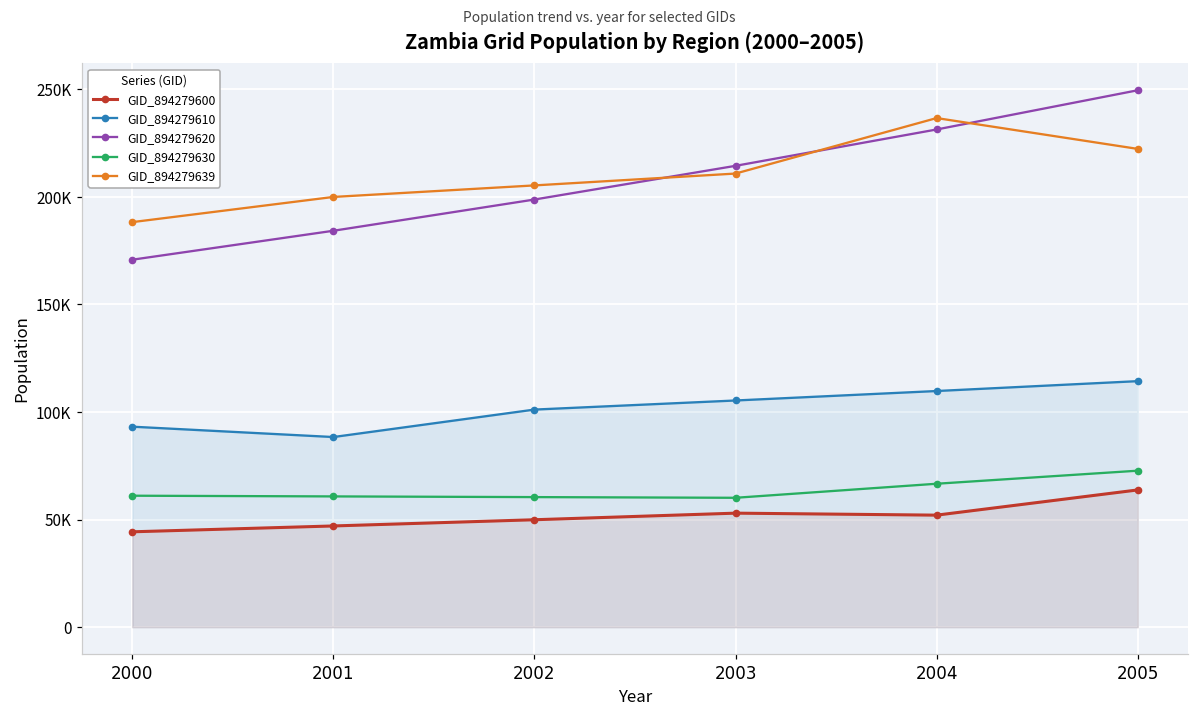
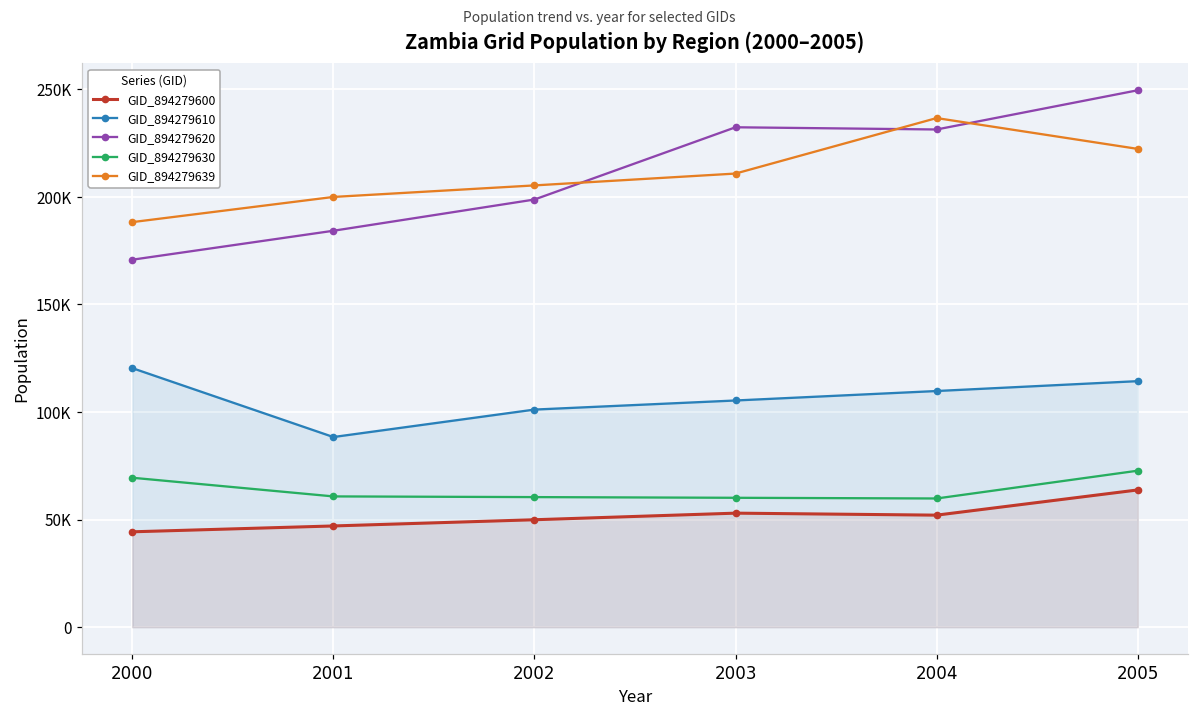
GID_894279610, 2000: 93000 -> 120000
GID_894279630, 2000: 61000 -> 69000
GID_894279620, 2003: 214000 -> 232000
GID_894279630, 2004: 67000 -> 60000
